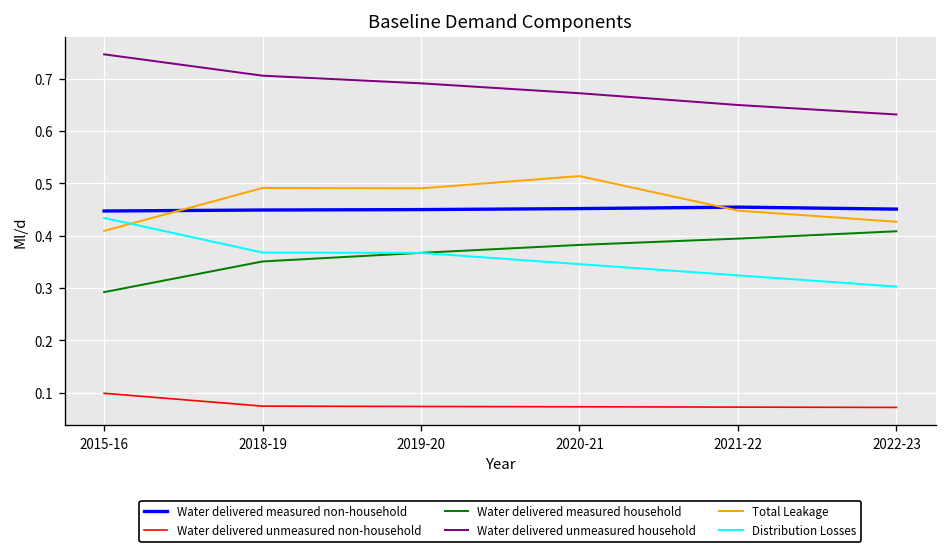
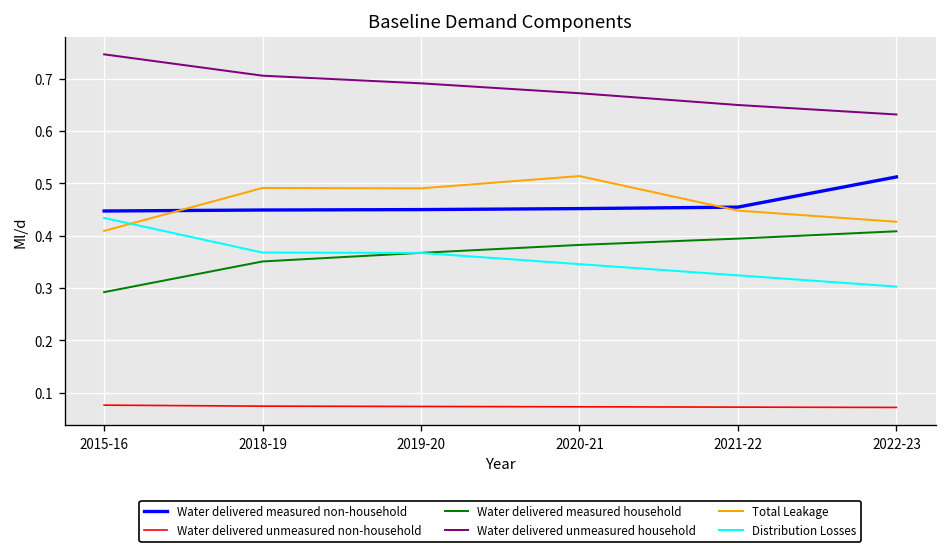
Water delivered unmeasured non-household, 2015-16: 0.10 -> 0.08
Water delivered measured non-household, 2022-23: 0.45 -> 0.51
